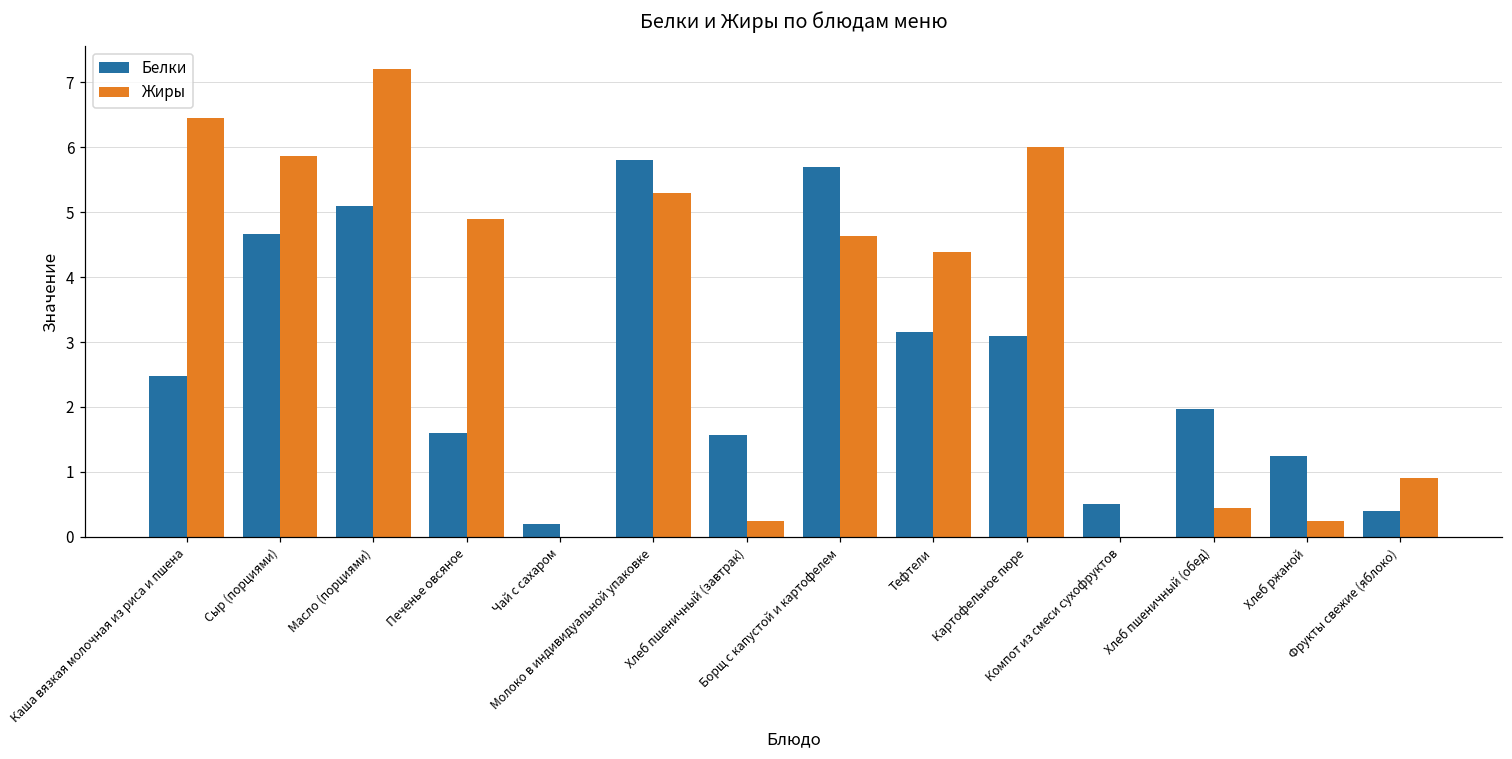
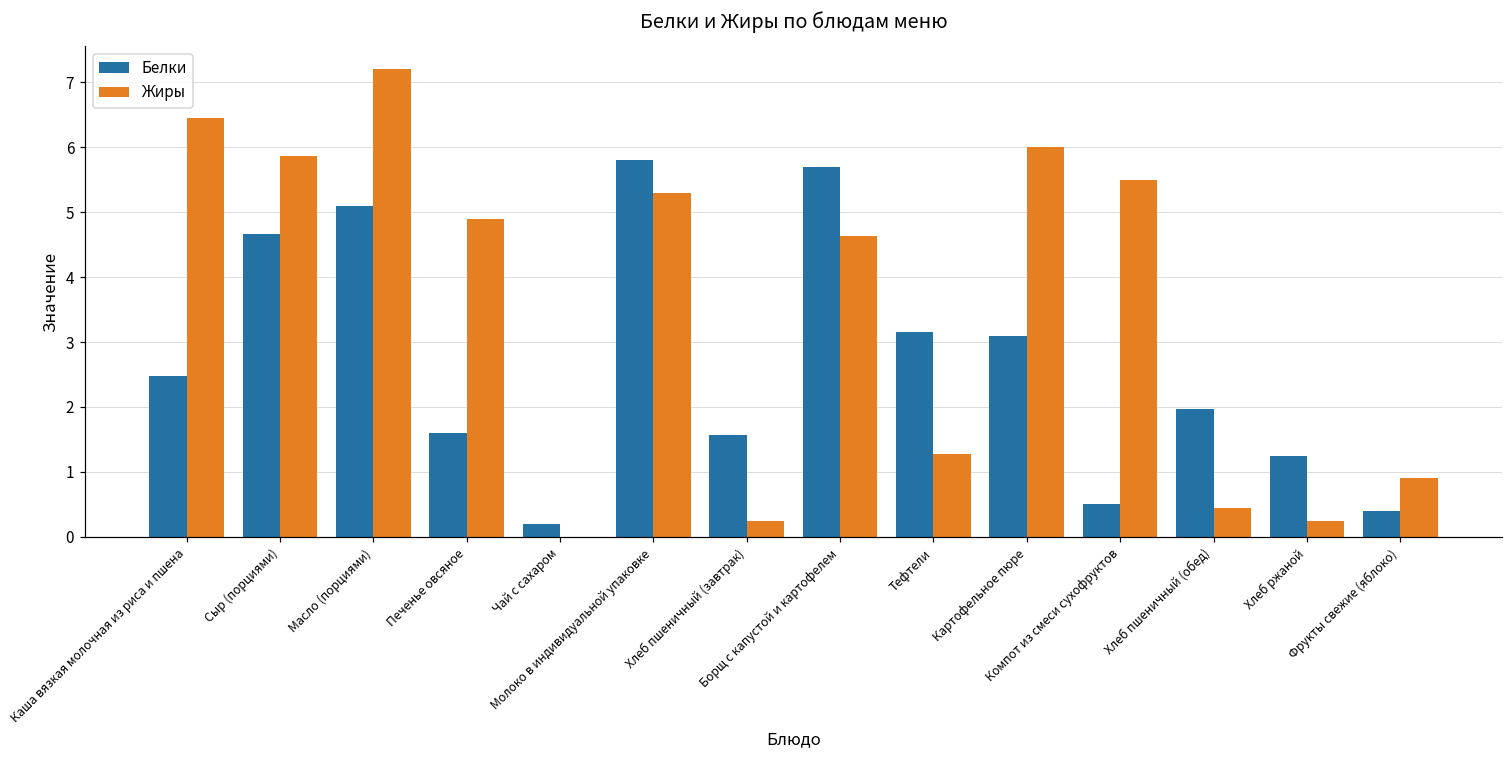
Жиры, Тефтели: 4.4 -> 1.3
Жиры, Компот из смеси сухофруктов: 0.0 -> 5.5
